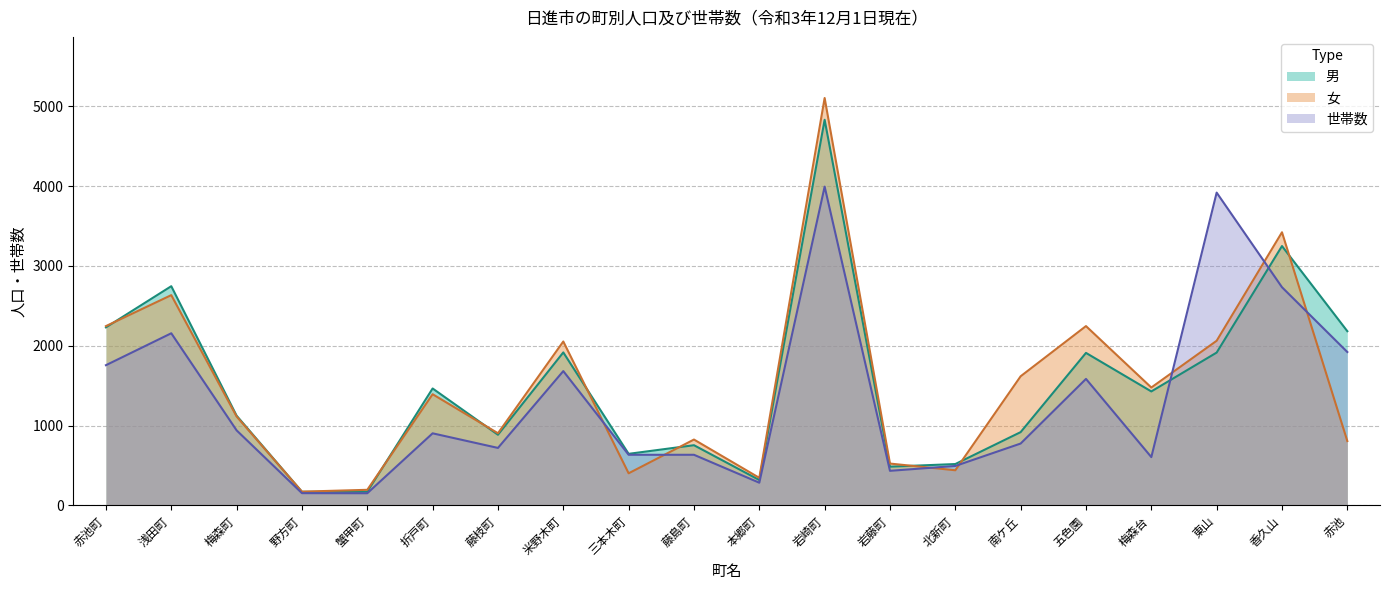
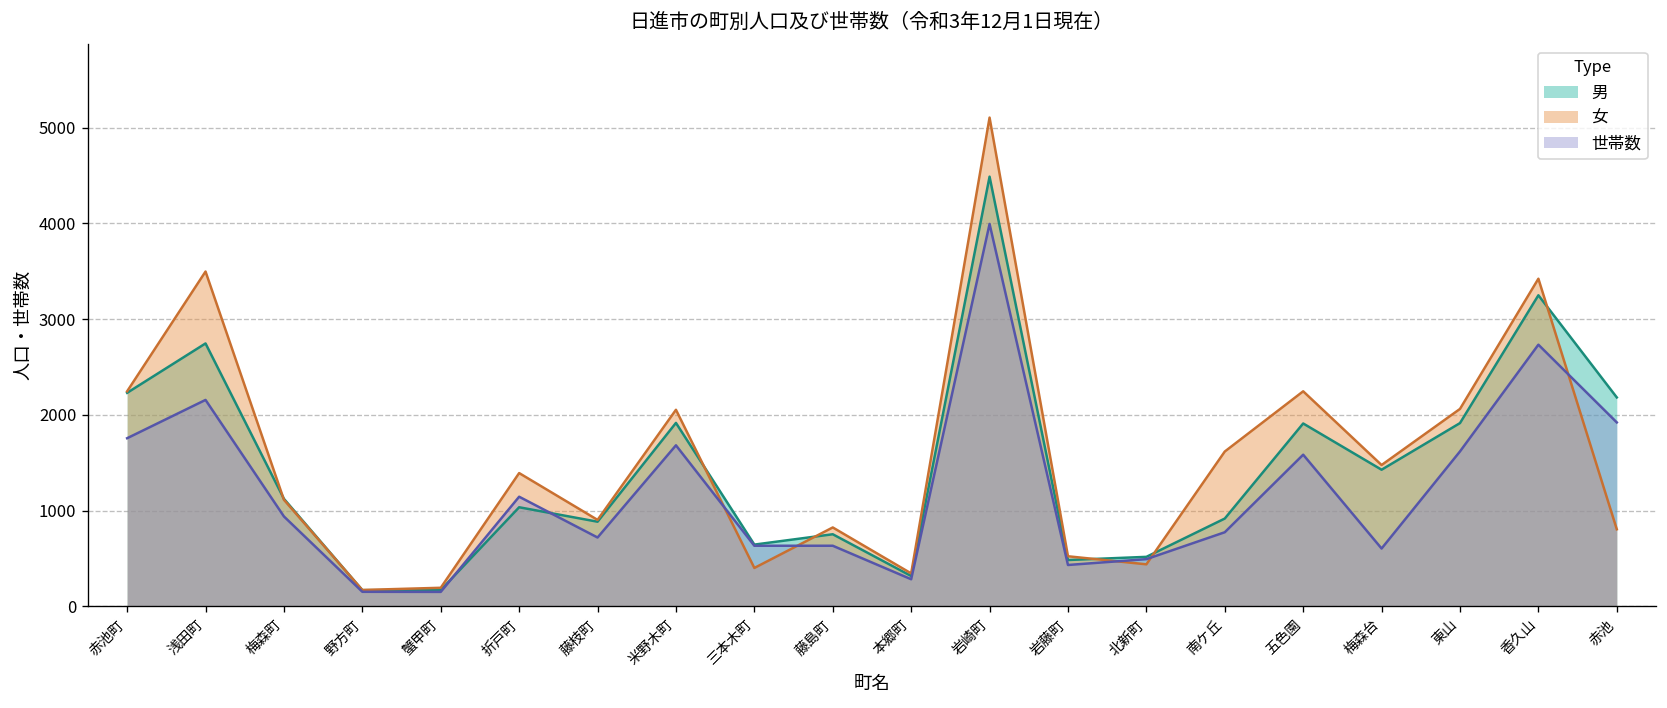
女, 浅田町: 2600 -> 3500
男, 折戸町: 1500 -> 1000
世帯数, 折戸町: 900 -> 1100
男, 岩崎町: 4800 -> 4500
世帯数, 東山: 3900 -> 1600
